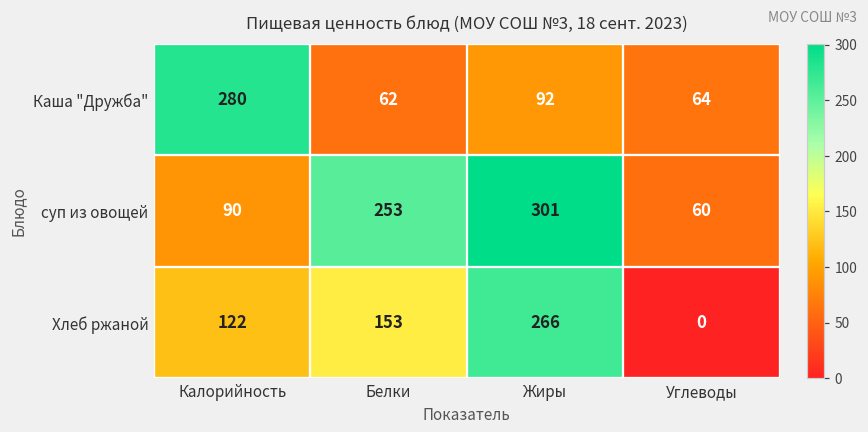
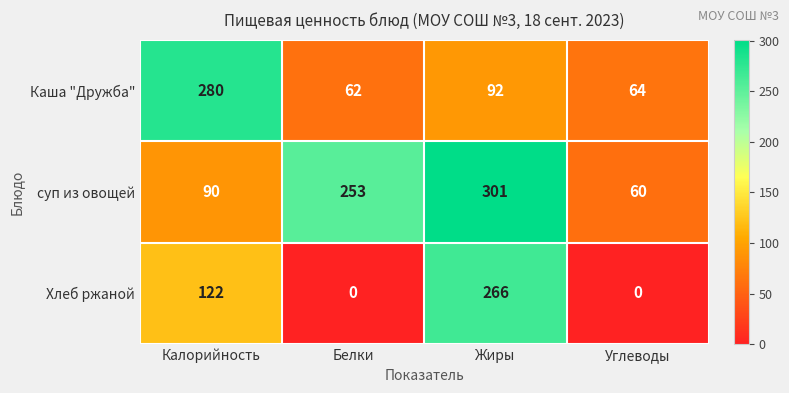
Хлеб ржаной, Белки: 153 -> 0
